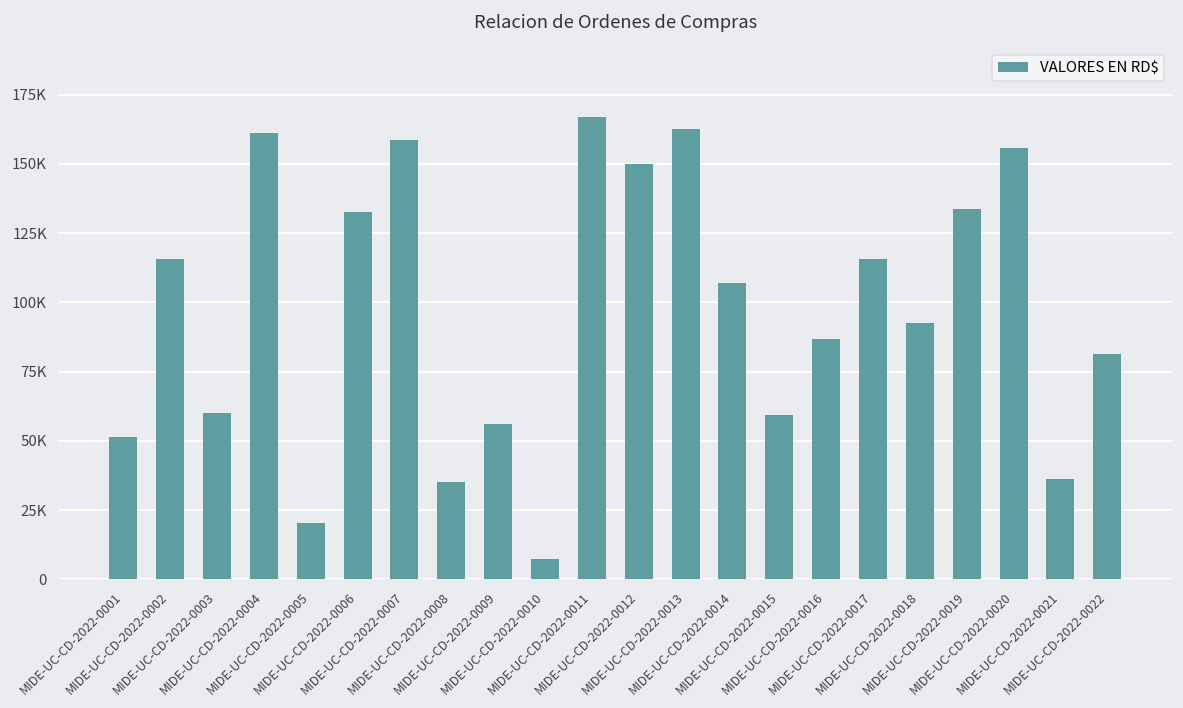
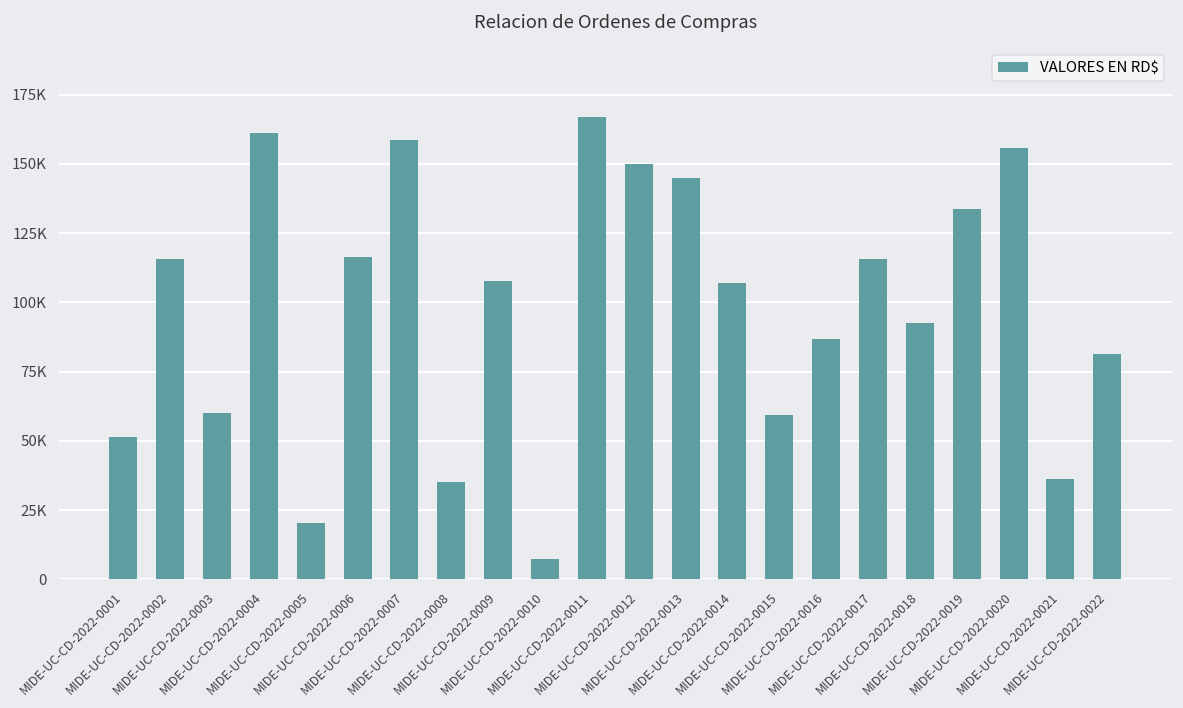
MIDE-UC-CD-2022-0006: 133000 -> 116000
MIDE-UC-CD-2022-0009: 56000 -> 108000
MIDE-UC-CD-2022-0013: 162000 -> 145000
